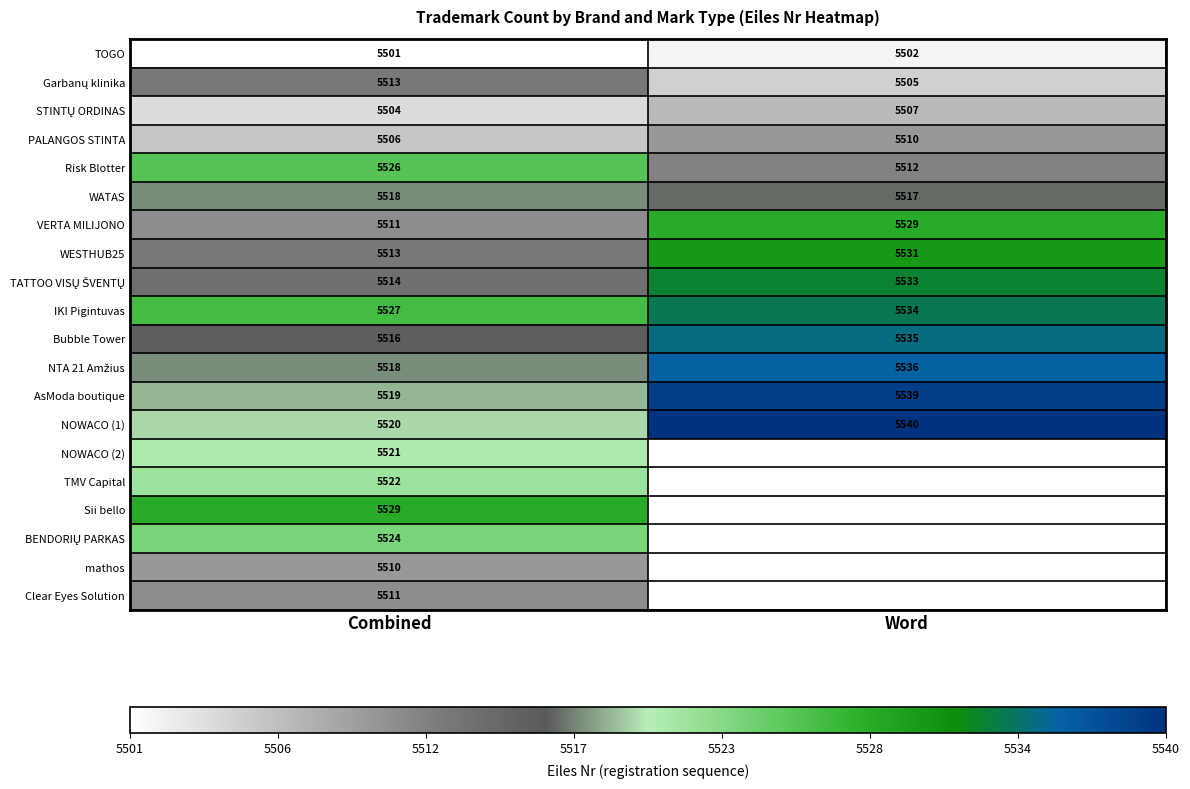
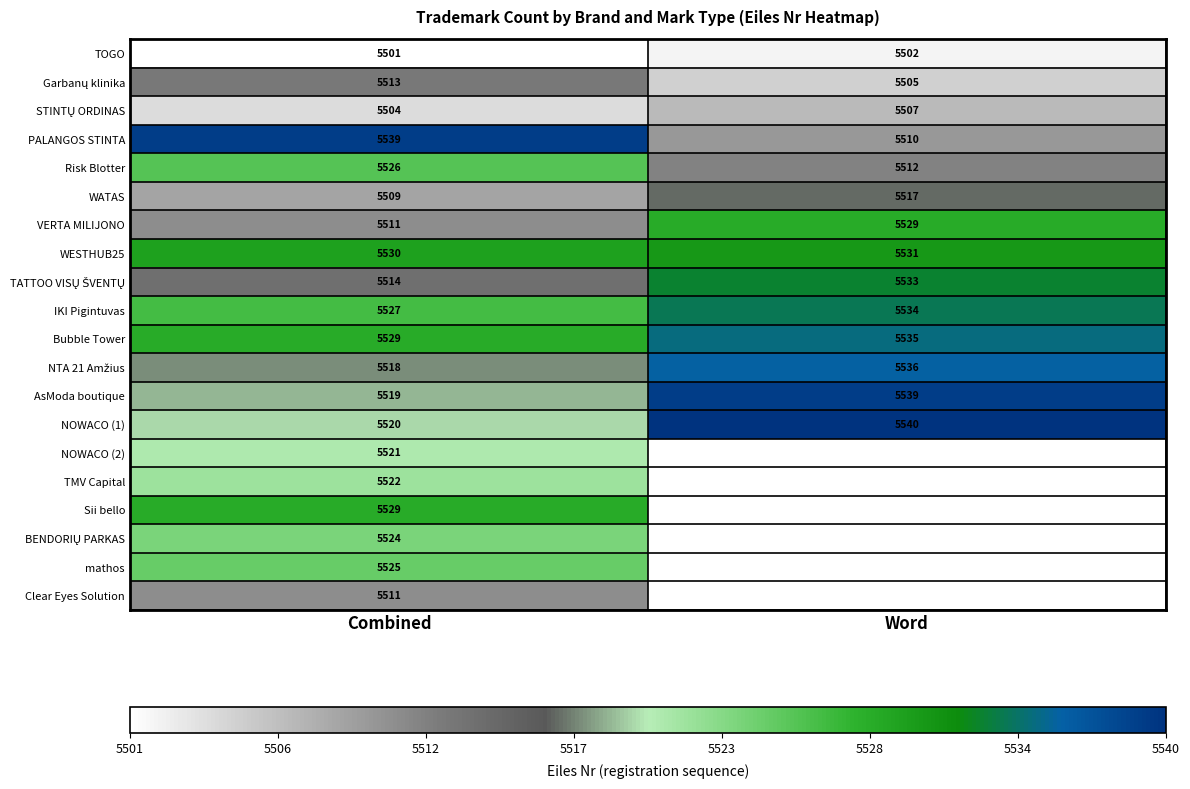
PALANGOS STINTA, Combined: 5506 -> 5539
WATAS, Combined: 5518 -> 5509
WESTHUB25, Combined: 5513 -> 5530
Bubble Tower, Combined: 5516 -> 5529
mathos, Combined: 5510 -> 5525
